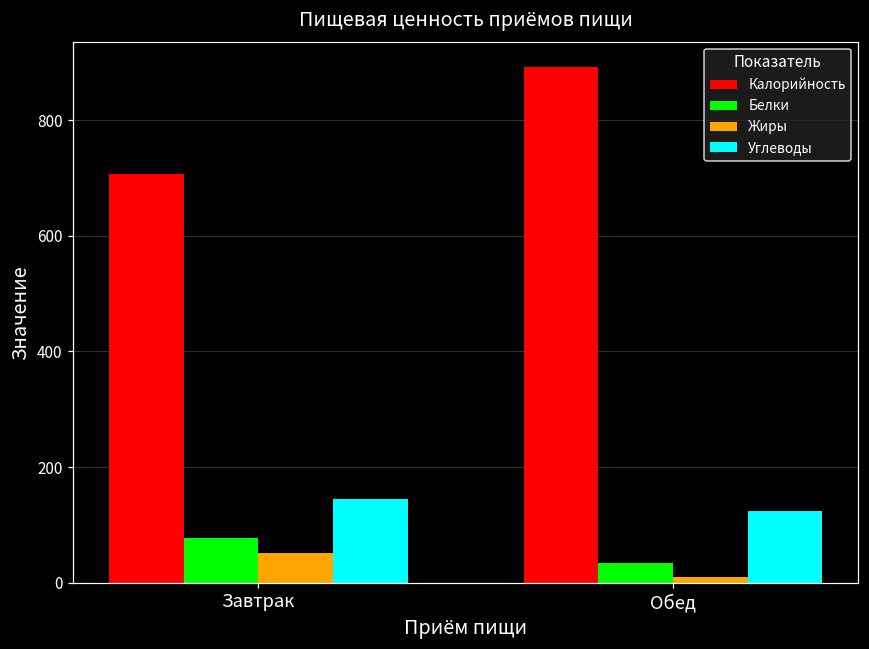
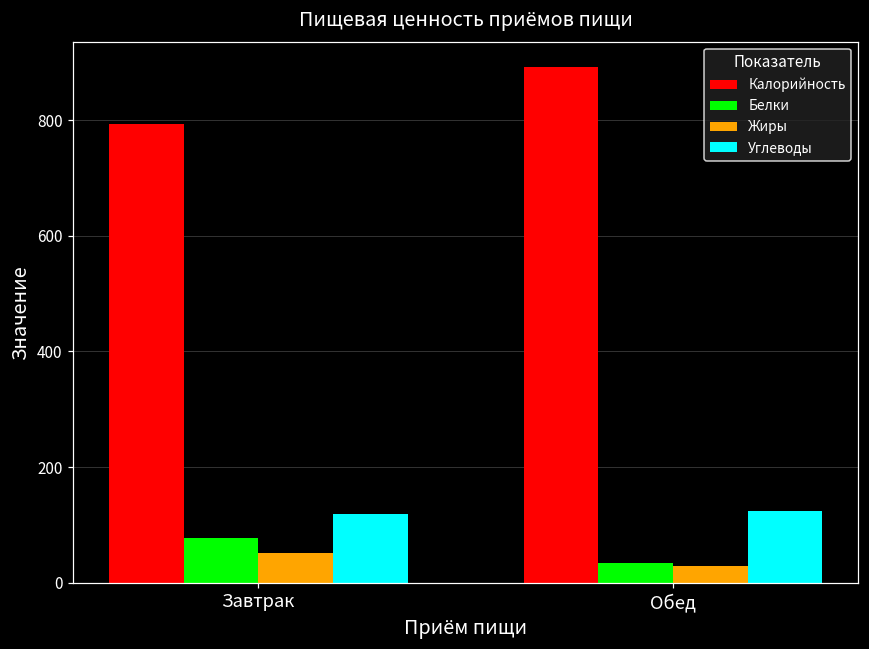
Калорийность, Завтрак: 710 -> 790
Углеводы, Завтрак: 150 -> 120
Жиры, Обед: 10 -> 30
